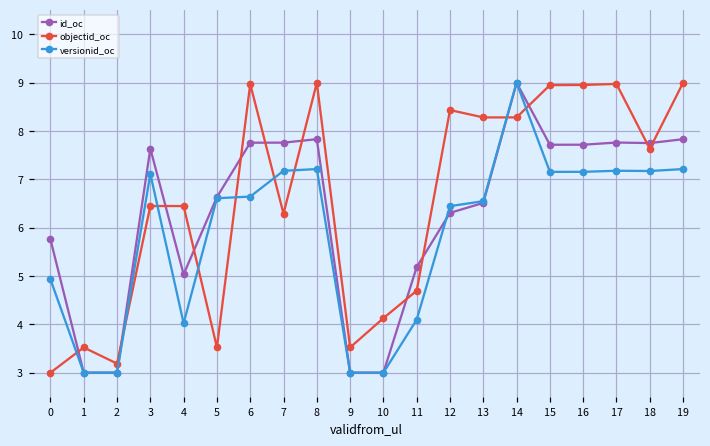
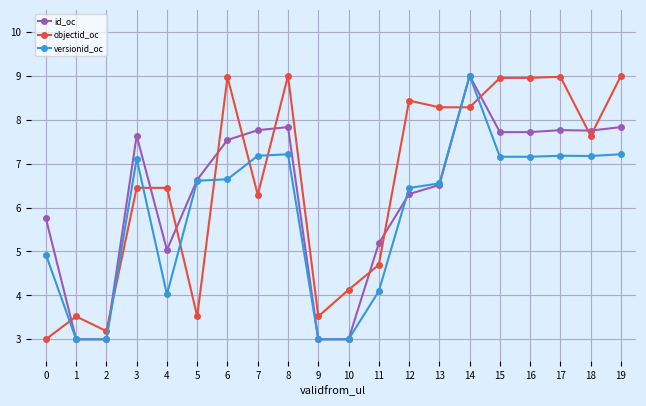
id_oc, 6: 7.8 -> 7.5
